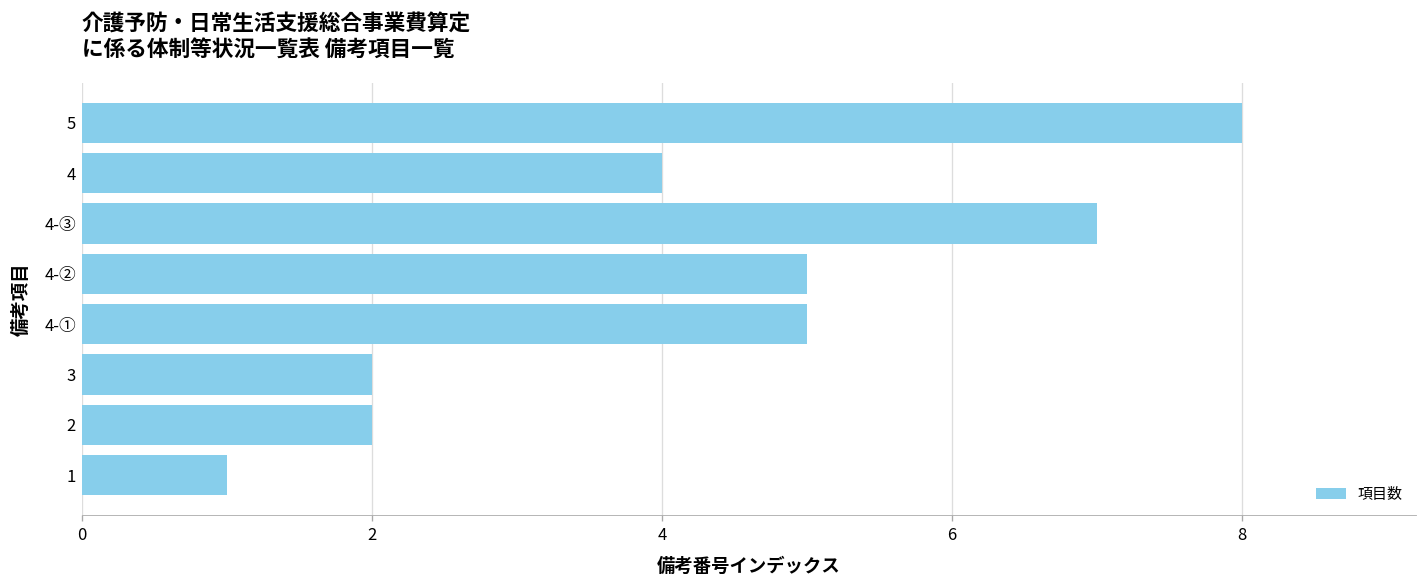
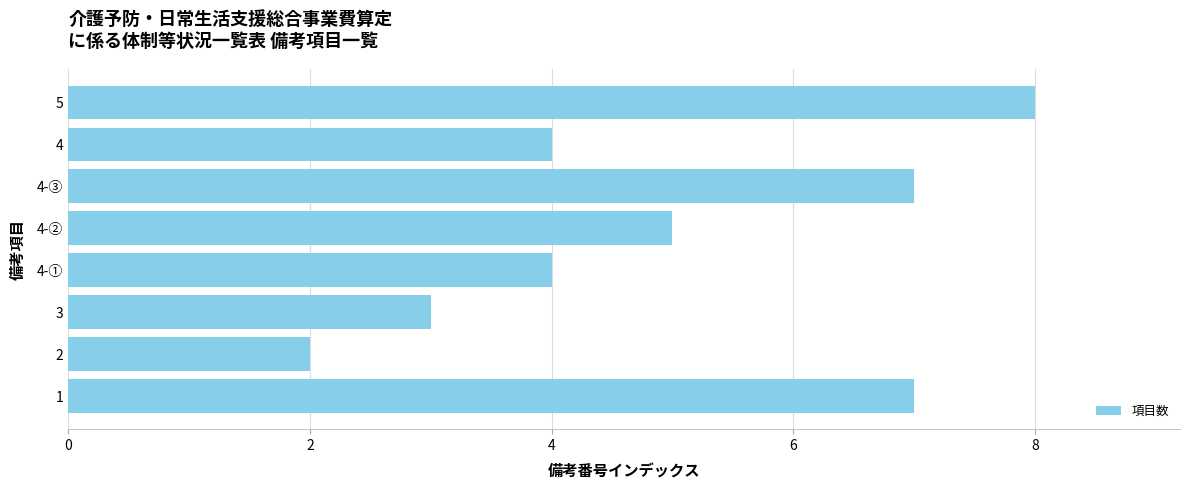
4-①: 5 -> 4
3: 2 -> 3
1: 1 -> 7
